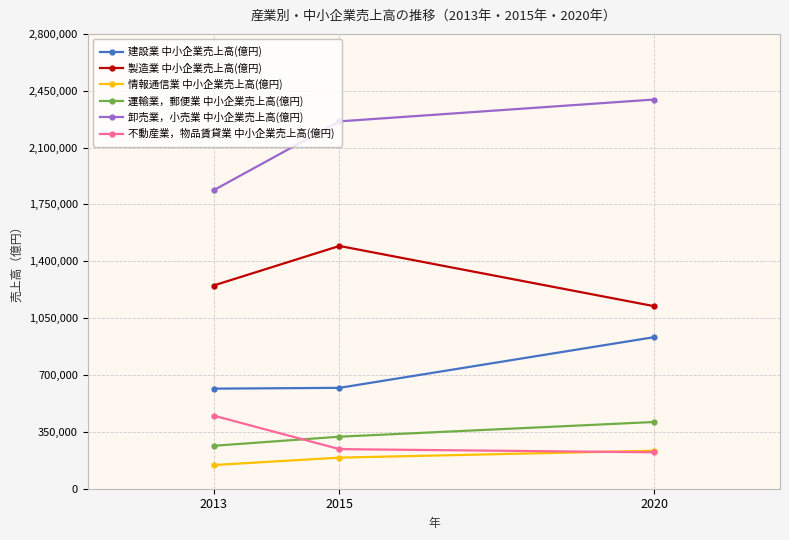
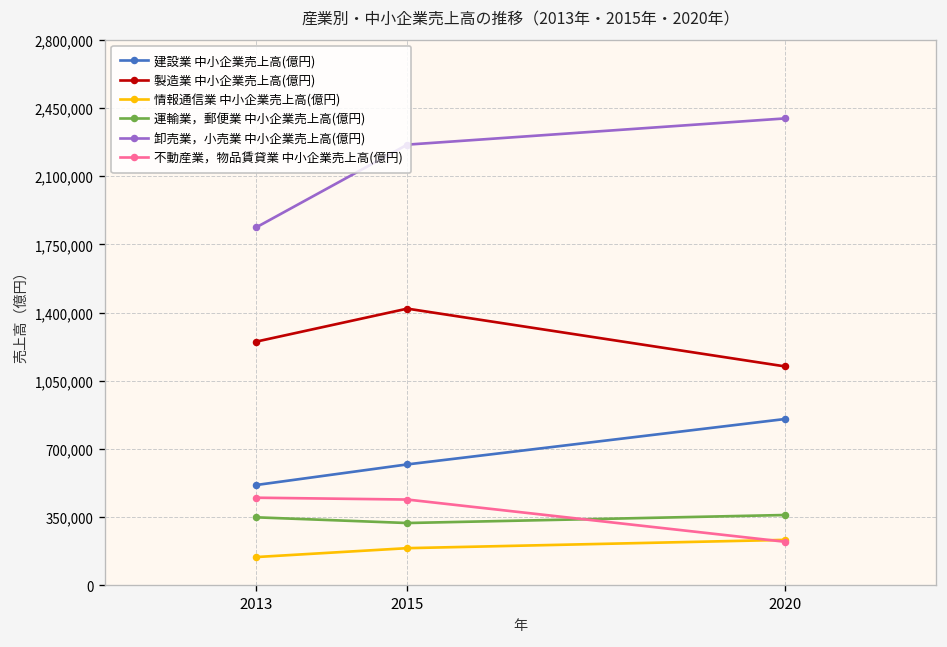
建設業 中小企業売上高(億円), 2013: 620,000 -> 520,000
運輸業，郵便業 中小企業売上高(億円), 2013: 260,000 -> 350,000
製造業 中小企業売上高(億円), 2015: 1,490,000 -> 1,420,000
不動産業，物品賃貸業 中小企業売上高(億円), 2015: 240,000 -> 440,000
建設業 中小企業売上高(億円), 2020: 930,000 -> 850,000
運輸業，郵便業 中小企業売上高(億円), 2020: 410,000 -> 360,000
